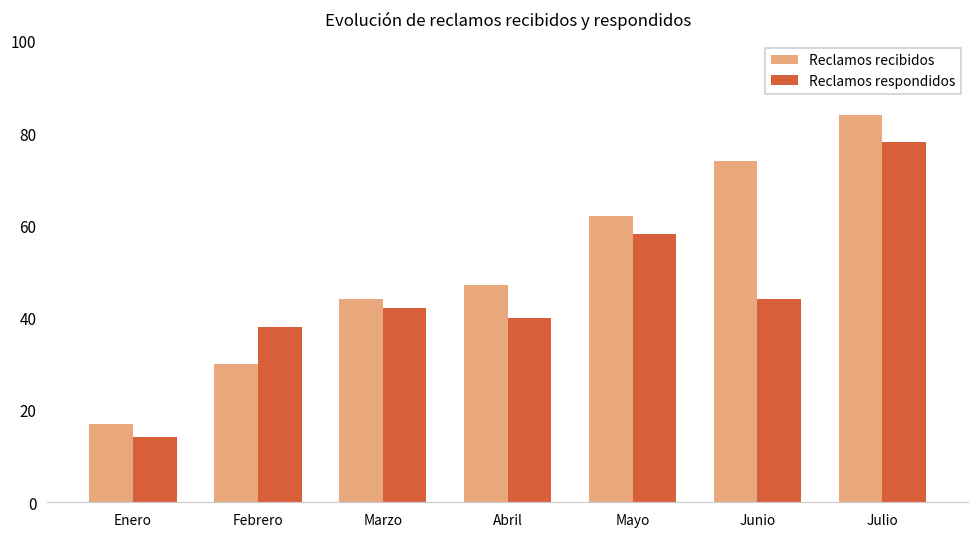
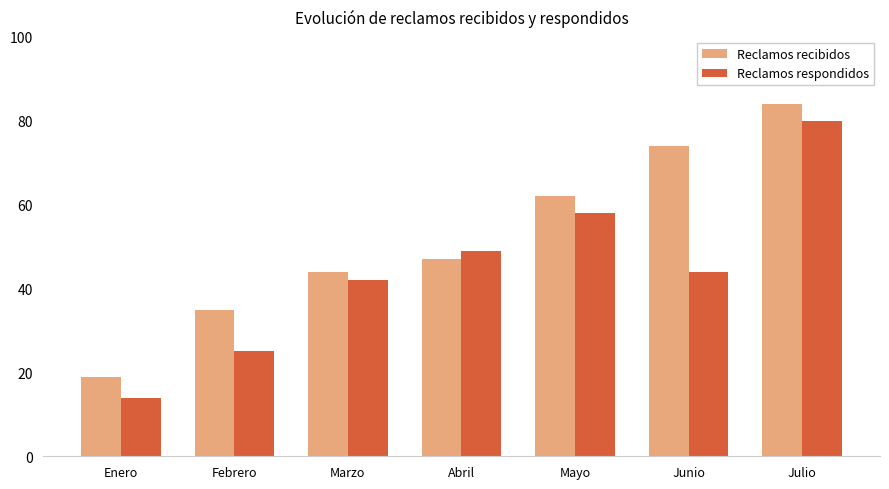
Reclamos recibidos, Enero: 17 -> 19
Reclamos recibidos, Febrero: 30 -> 35
Reclamos respondidos, Febrero: 38 -> 25
Reclamos respondidos, Abril: 40 -> 49
Reclamos respondidos, Julio: 78 -> 80
